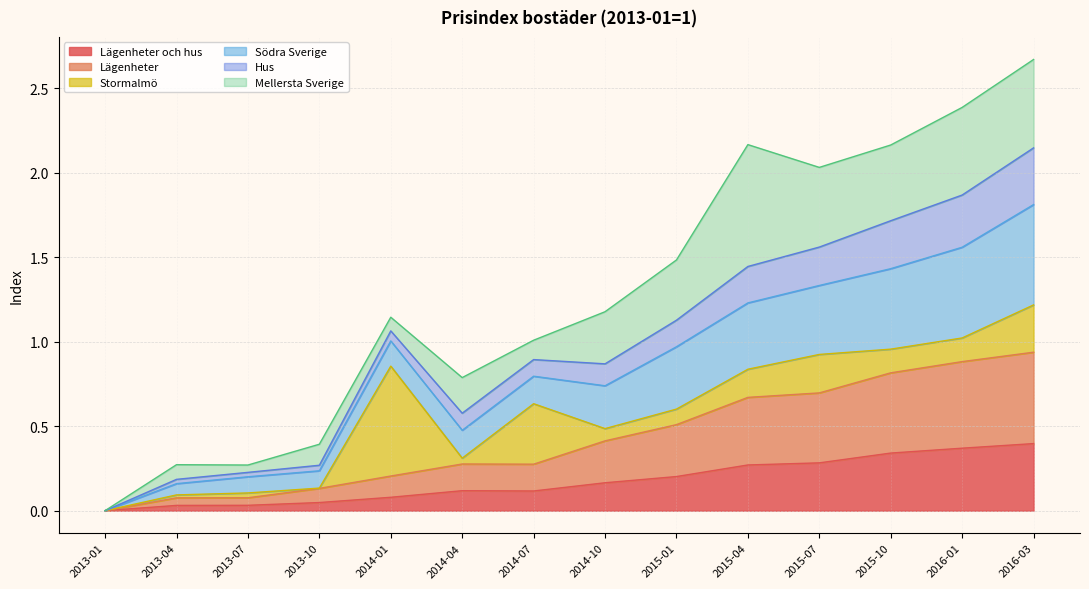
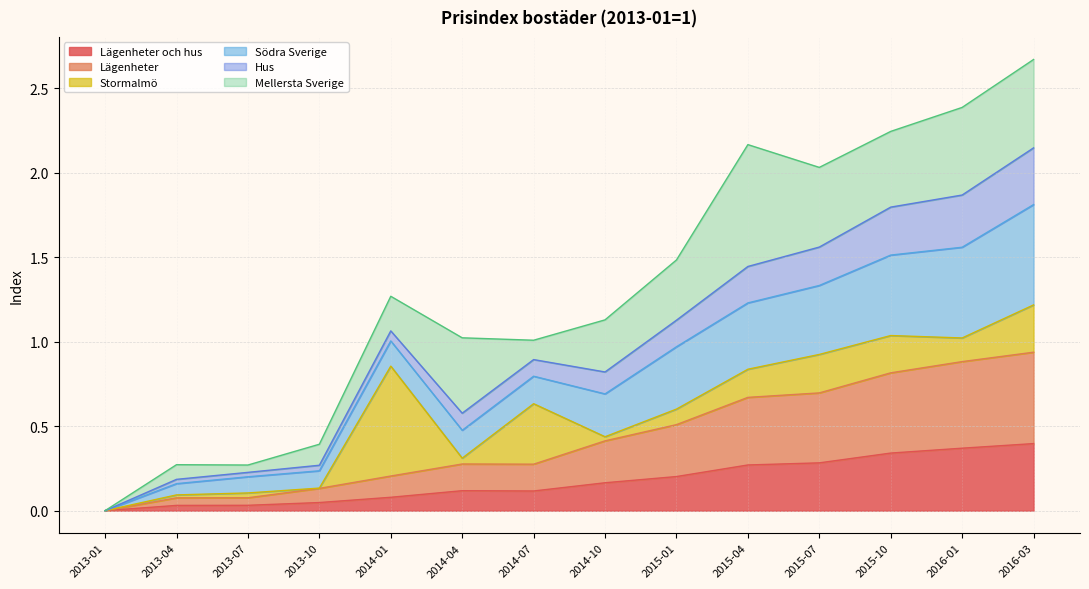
Mellersta Sverige, 2014-01: 0.08 -> 0.20
Mellersta Sverige, 2014-04: 0.21 -> 0.45
Stormalmö, 2014-10: 0.07 -> 0.02
Stormalmö, 2015-10: 0.14 -> 0.22
